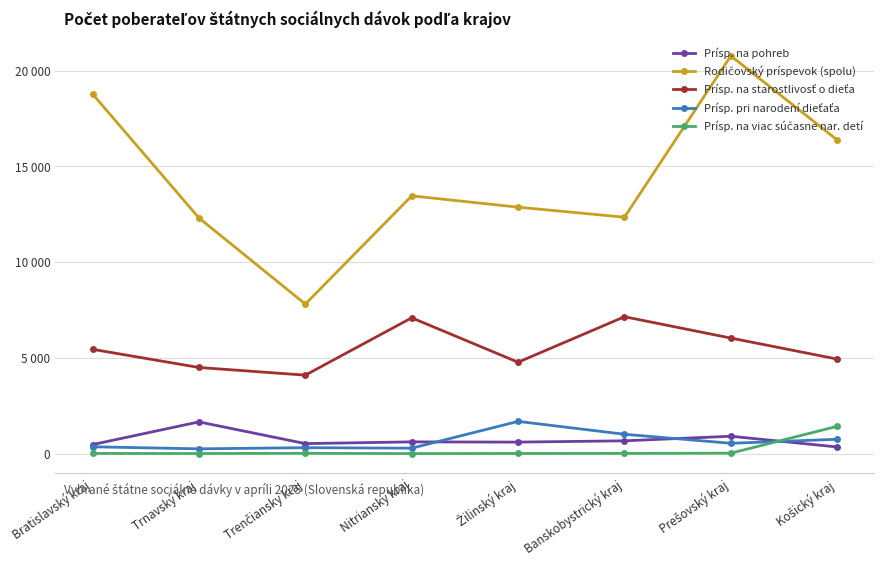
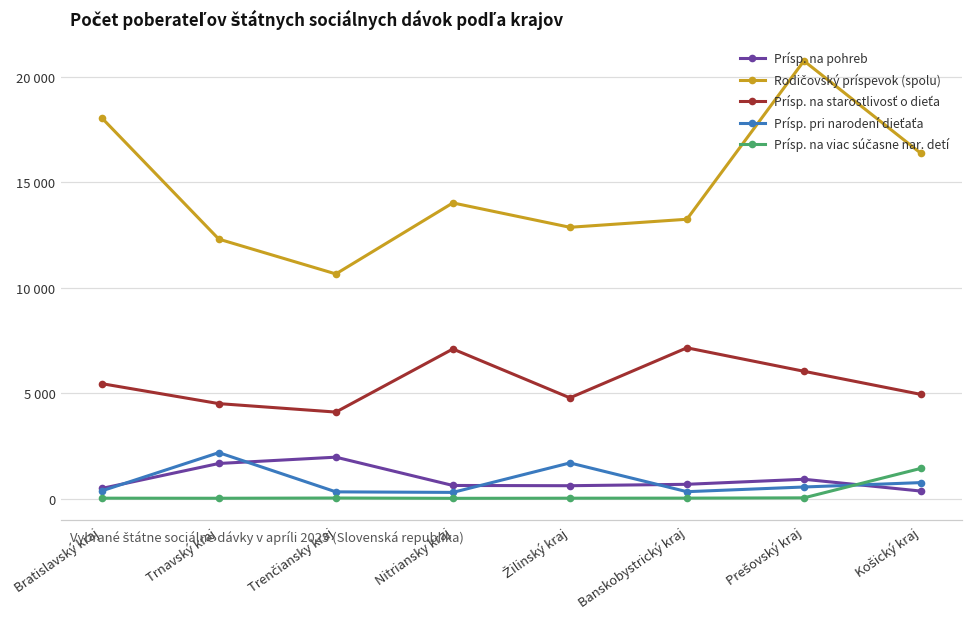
Rodičovský príspevok (spolu), Bratislavský kraj: 18800 -> 18100
Prísp. pri narodení dieťaťa, Trnavský kraj: 300 -> 2200
Prísp. na pohreb, Trenčiansky kraj: 500 -> 2000
Rodičovský príspevok (spolu), Trenčiansky kraj: 7800 -> 10700
Rodičovský príspevok (spolu), Nitriansky kraj: 13500 -> 14000
Rodičovský príspevok (spolu), Banskobystrický kraj: 12300 -> 13300
Prísp. pri narodení dieťaťa, Banskobystrický kraj: 1000 -> 300
